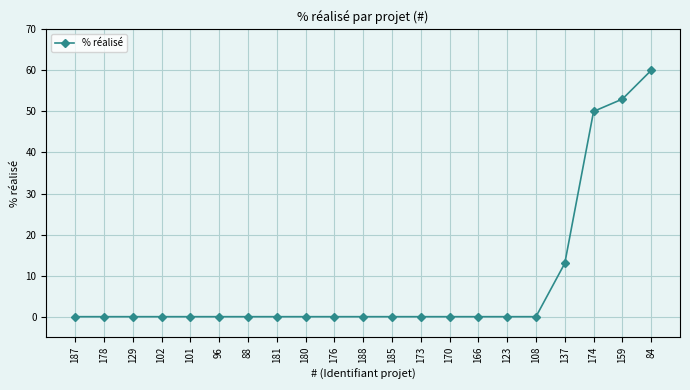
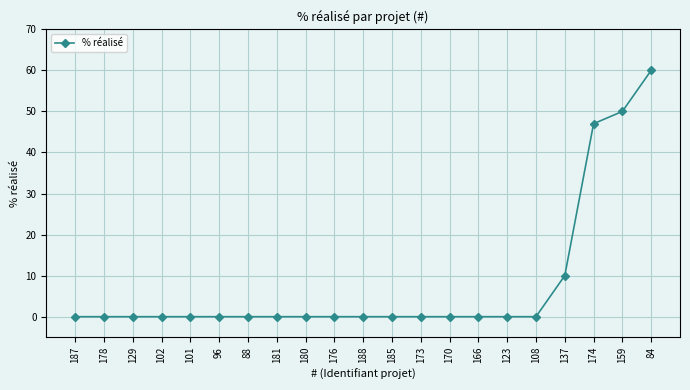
137: 13 -> 10
174: 50 -> 47
159: 53 -> 50
